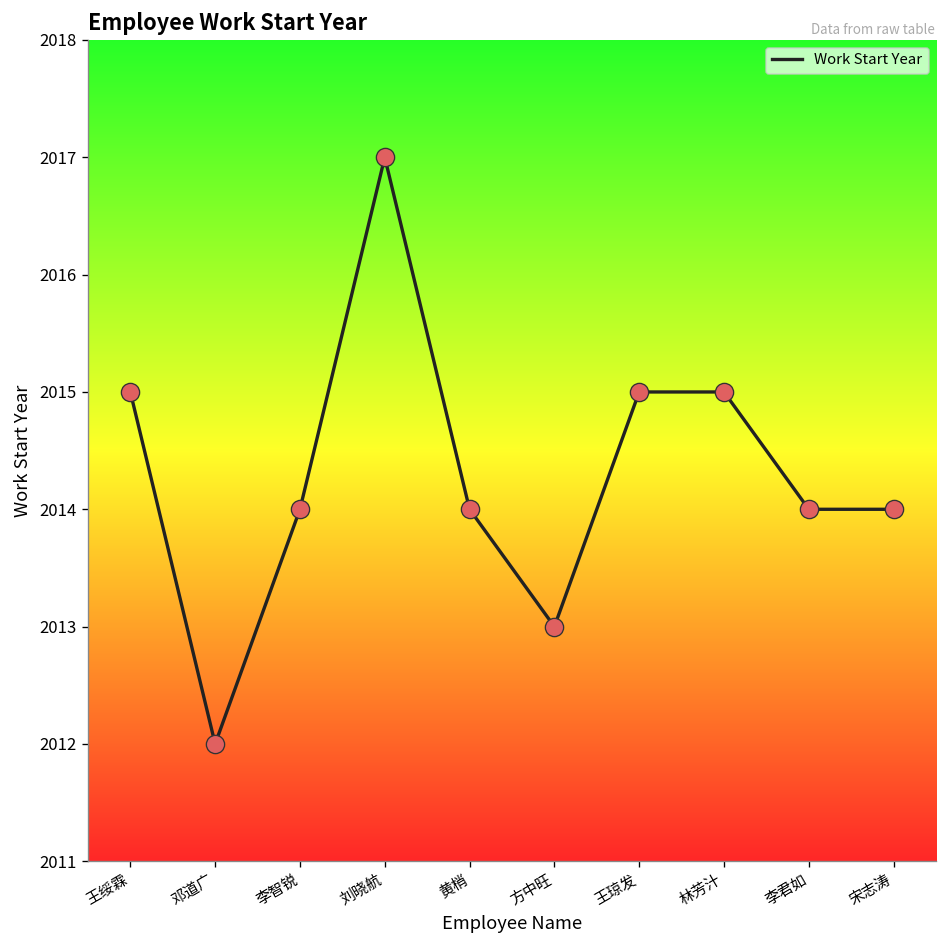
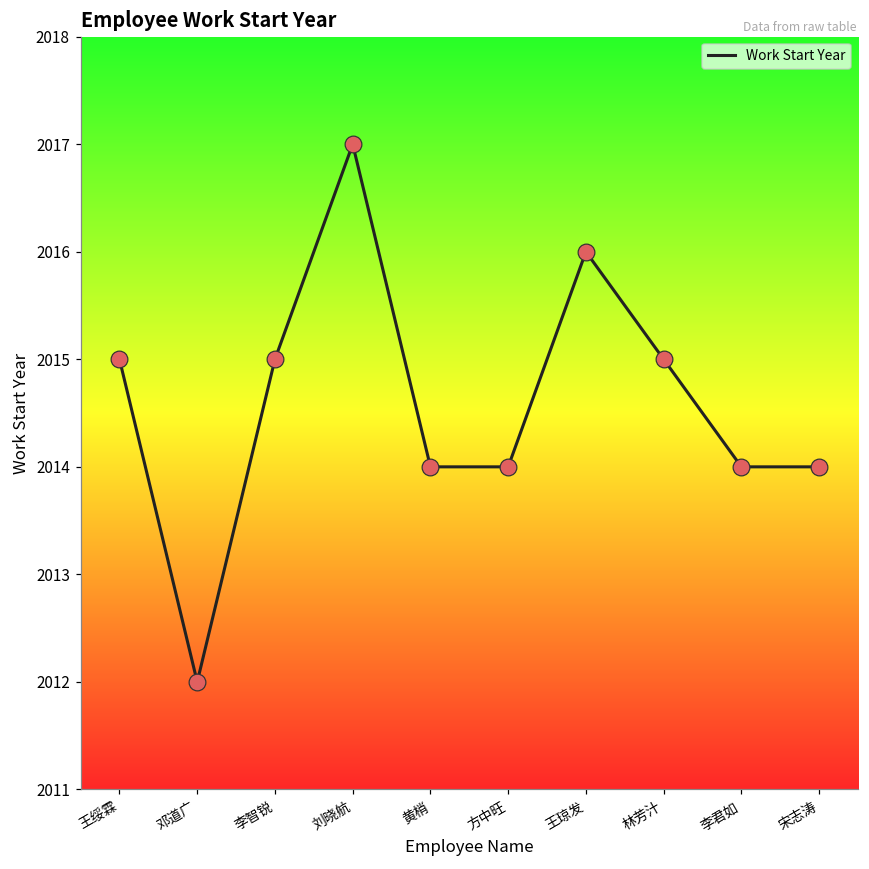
李智锐: 2014 -> 2015
方中旺: 2013 -> 2014
王琼发: 2015 -> 2016
